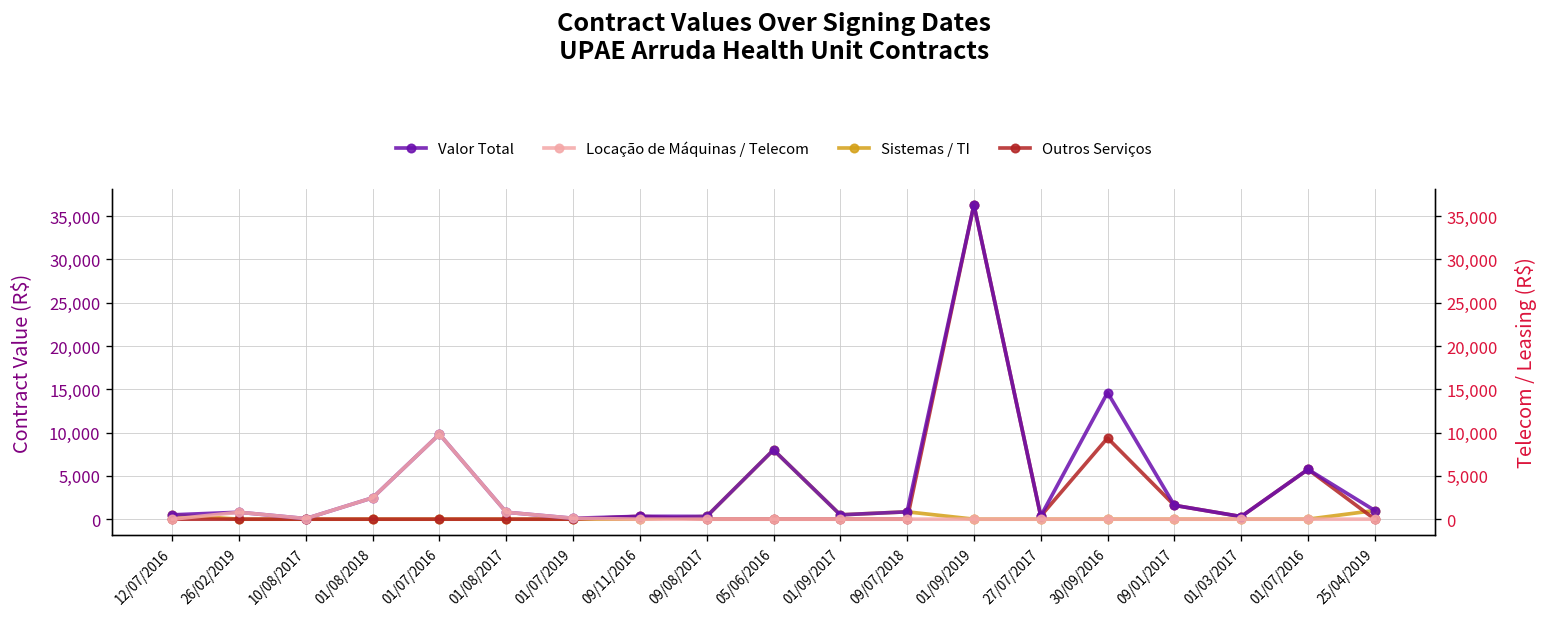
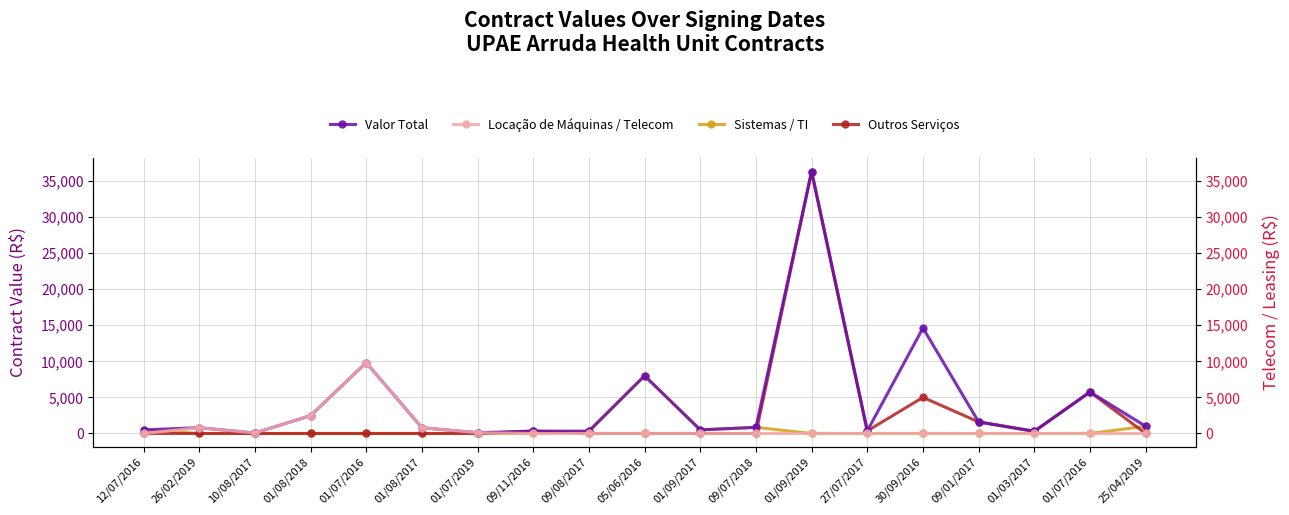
Outros Serviços, 30/09/2016: 9,000 -> 5,000
